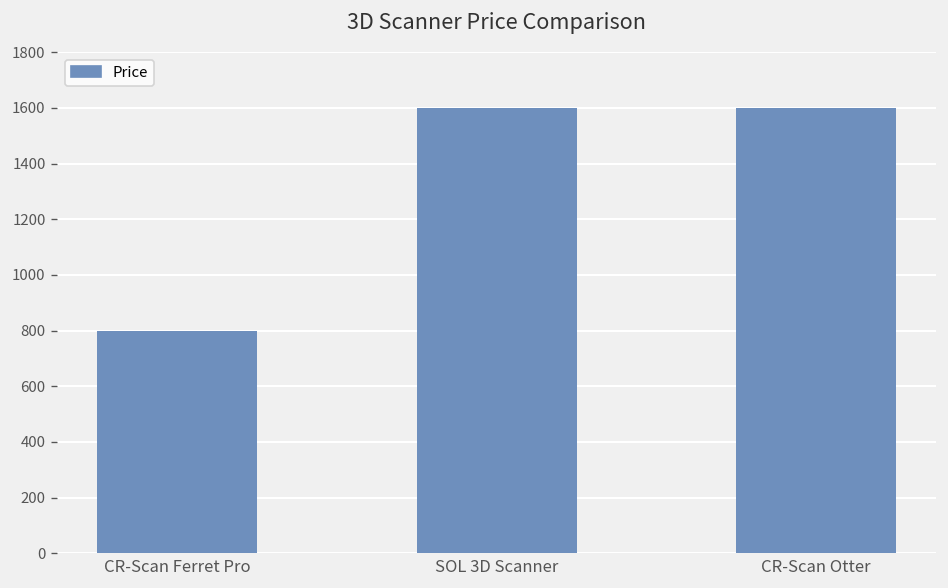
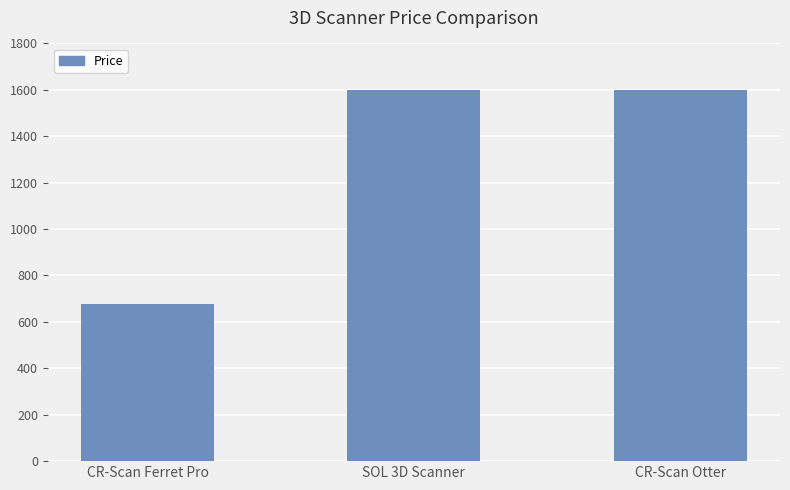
CR-Scan Ferret Pro: 800 -> 680
